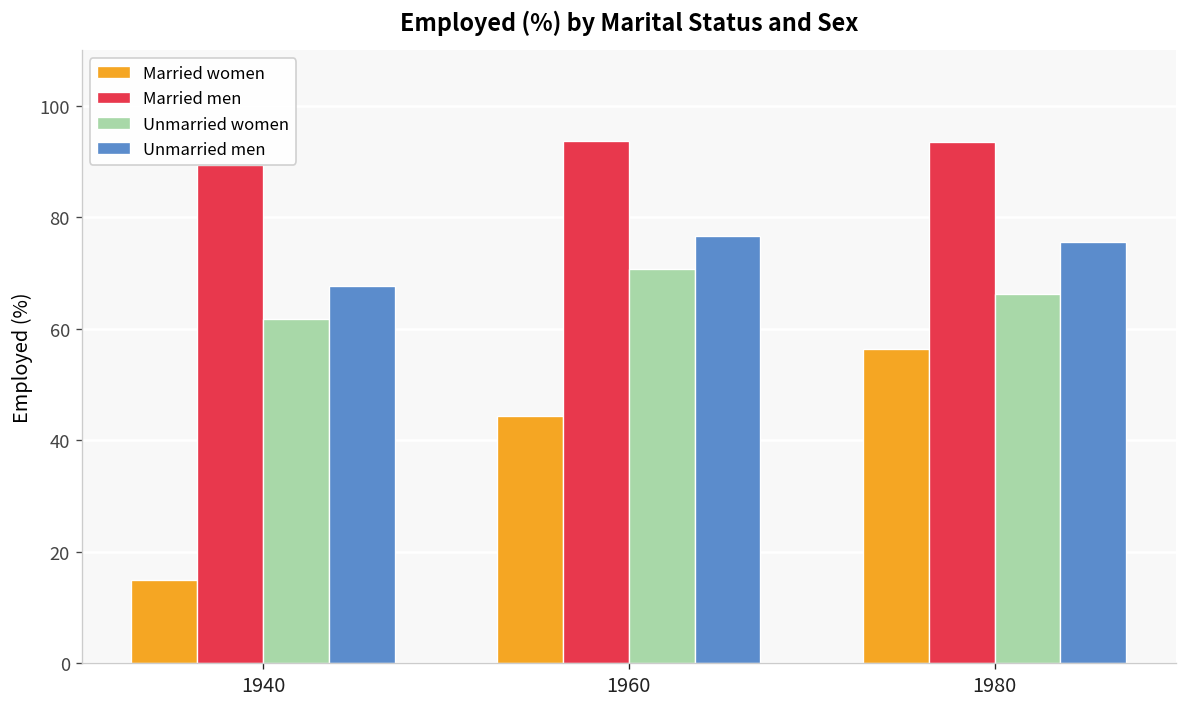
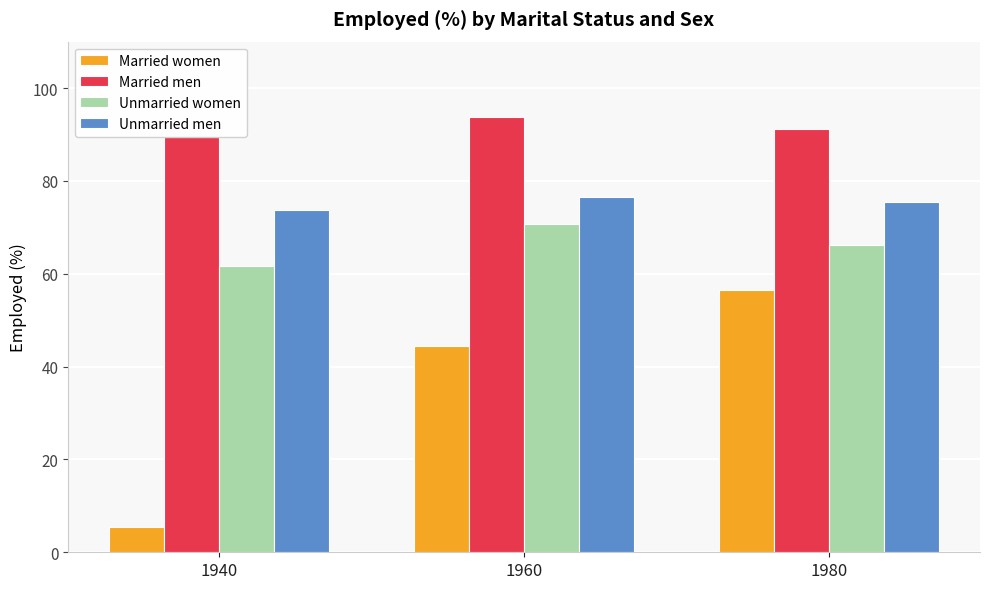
Married women, 1940: 15 -> 5
Unmarried men, 1940: 68 -> 74
Married men, 1980: 93 -> 91
